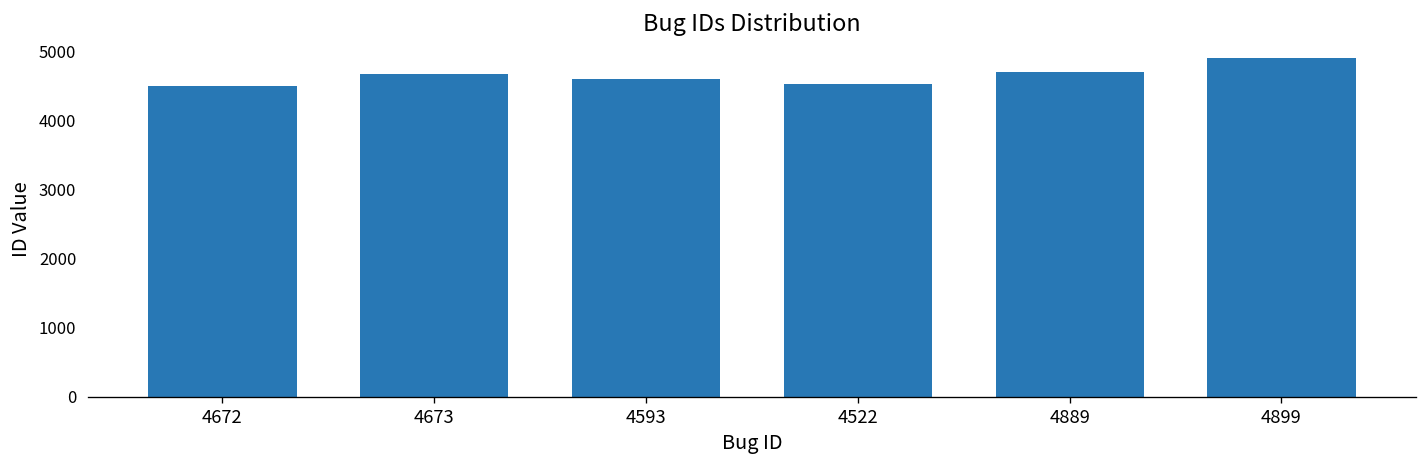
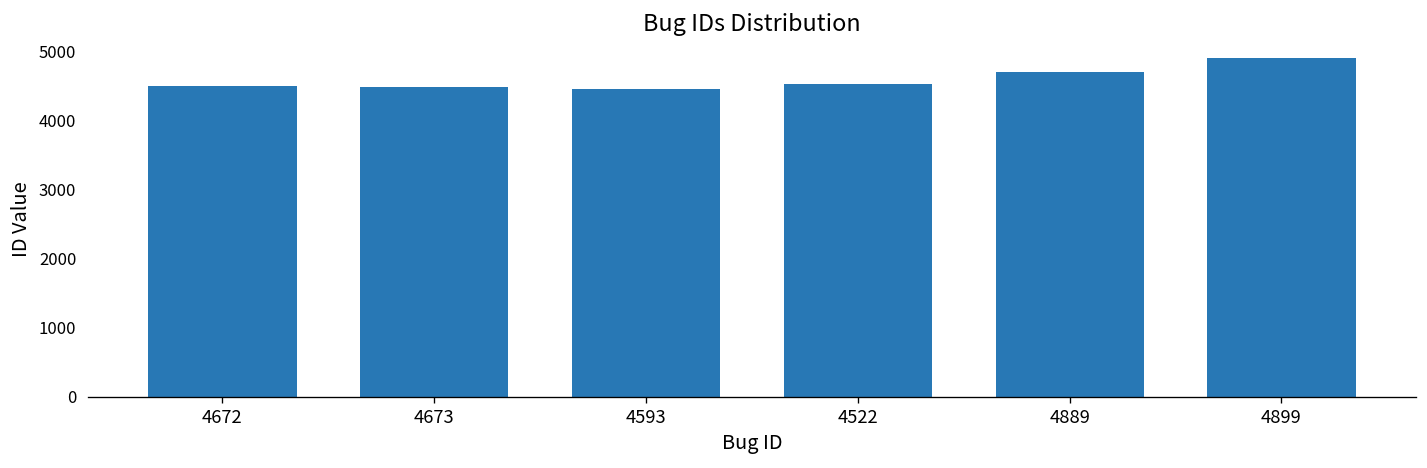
4673: 4700 -> 4500
4593: 4600 -> 4500
